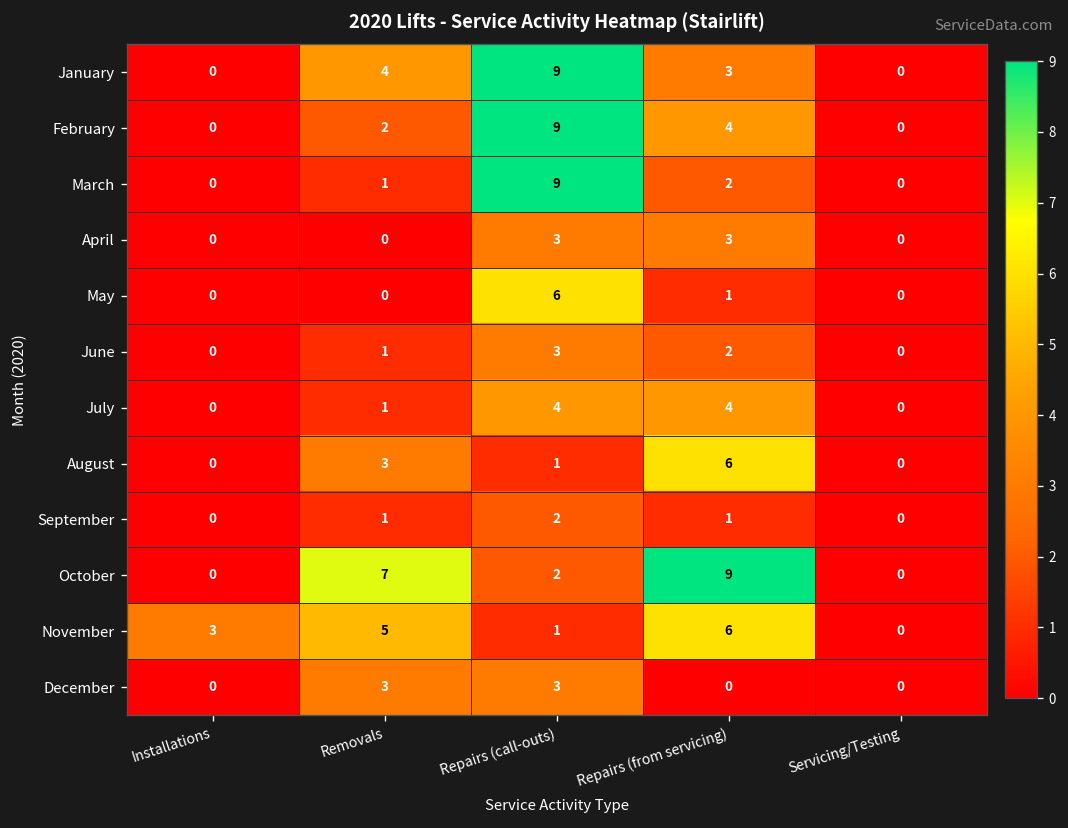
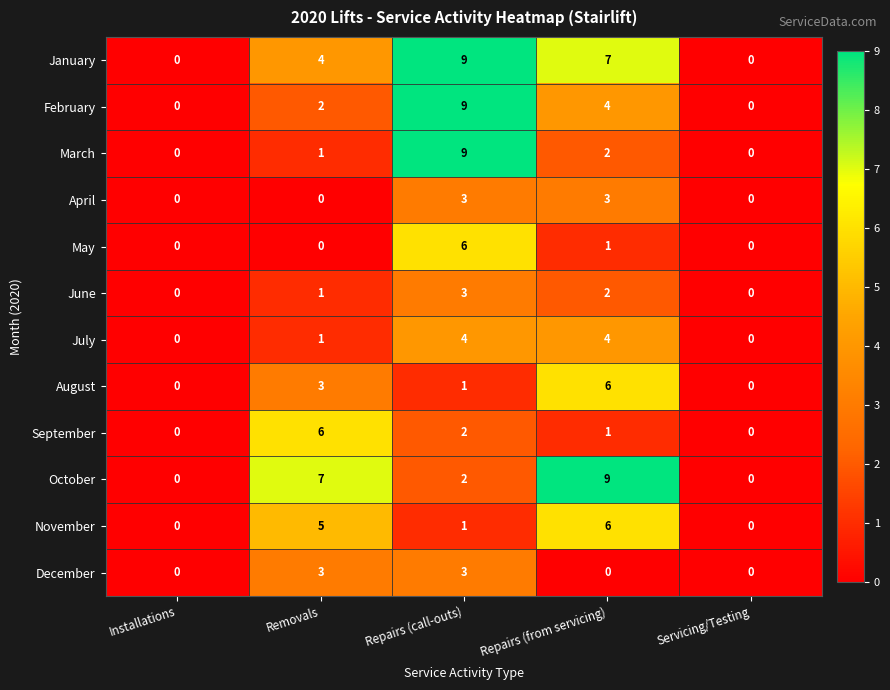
January, Repairs (from servicing): 3 -> 7
September, Removals: 1 -> 6
November, Installations: 3 -> 0
